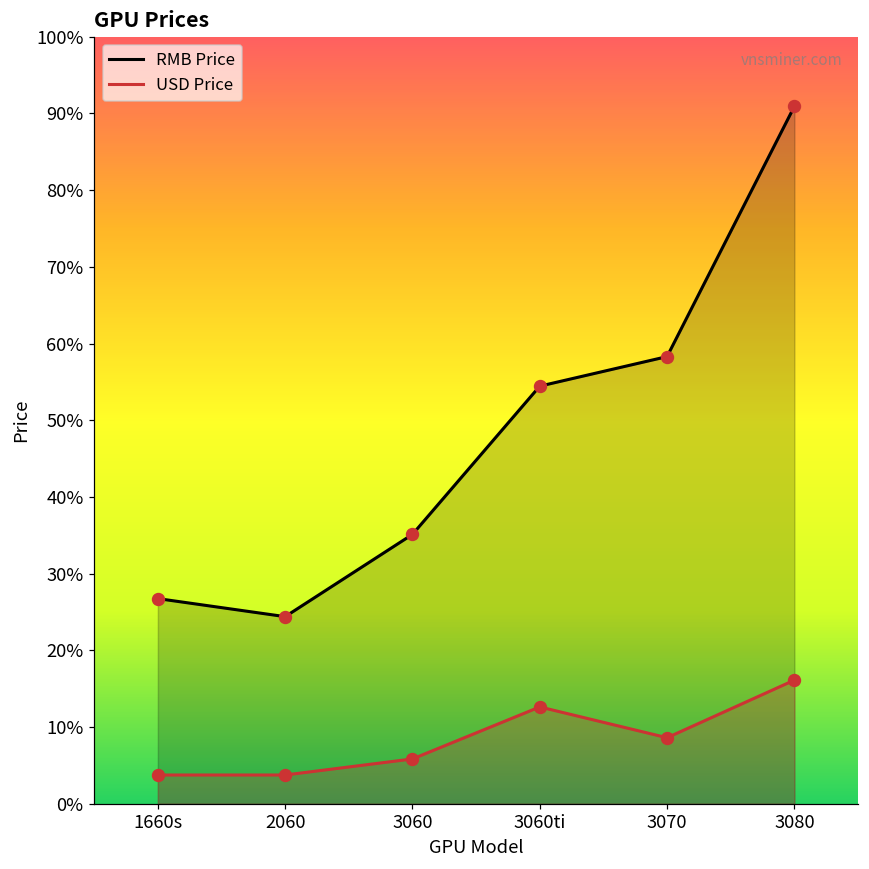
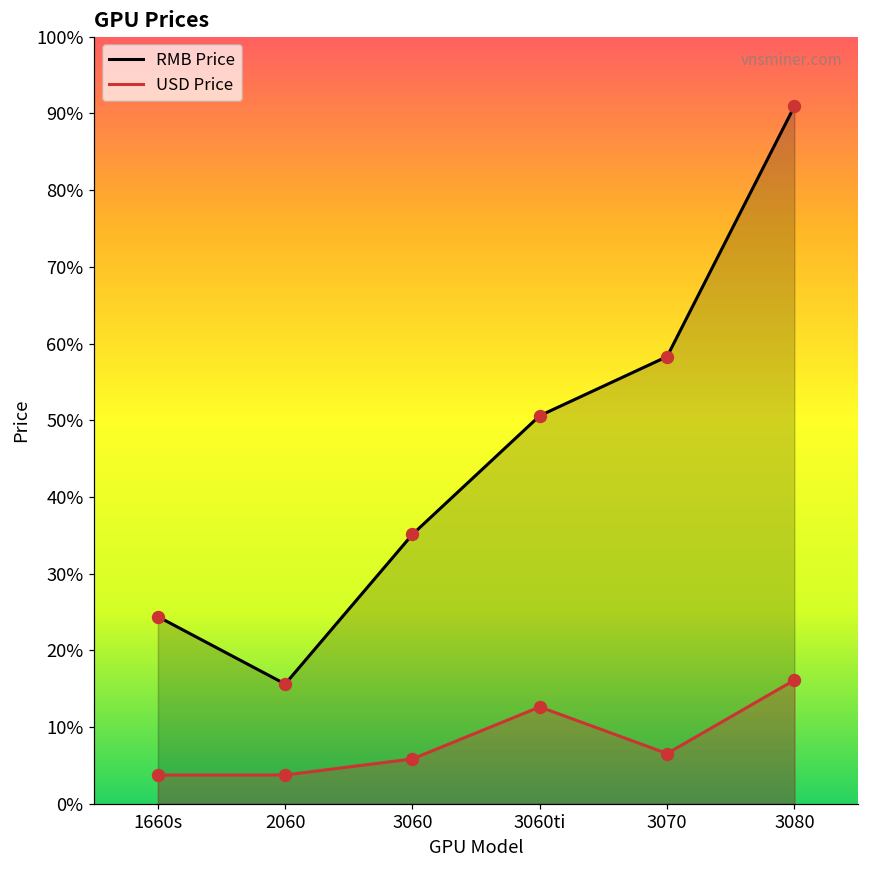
RMB Price, 1660s: 27% -> 24%
RMB Price, 2060: 24% -> 16%
RMB Price, 3060ti: 54% -> 51%
USD Price, 3070: 9% -> 7%
